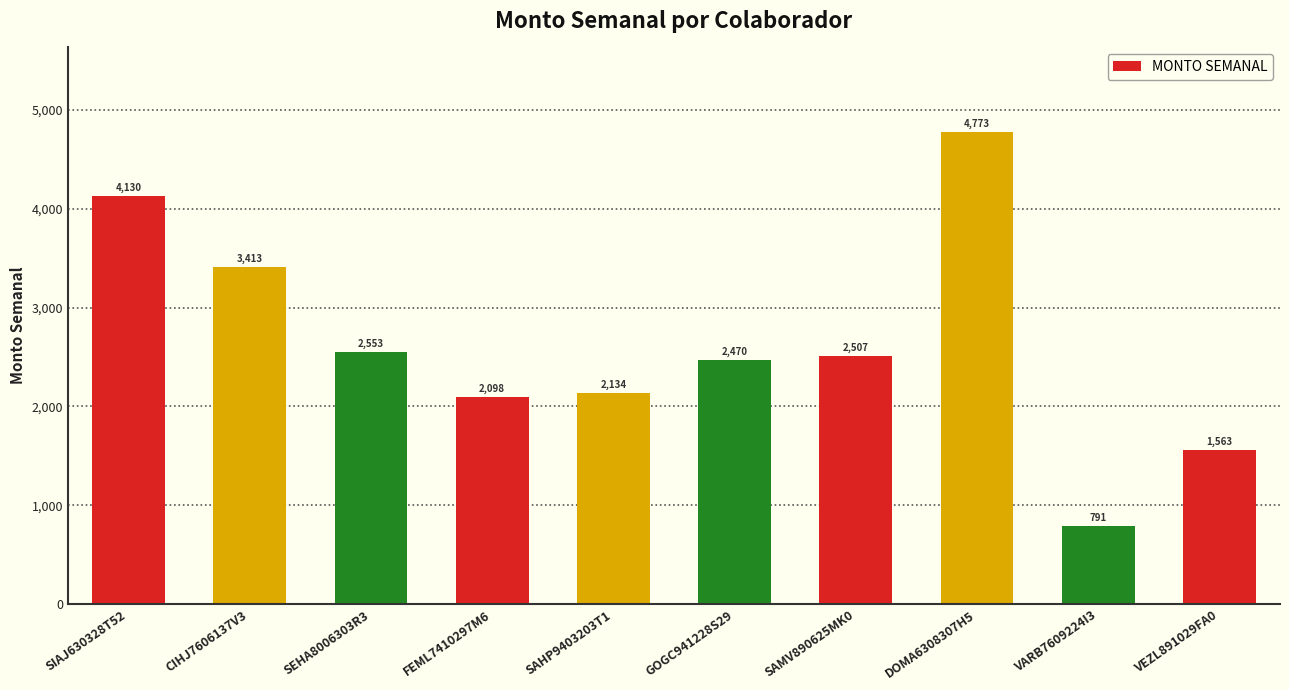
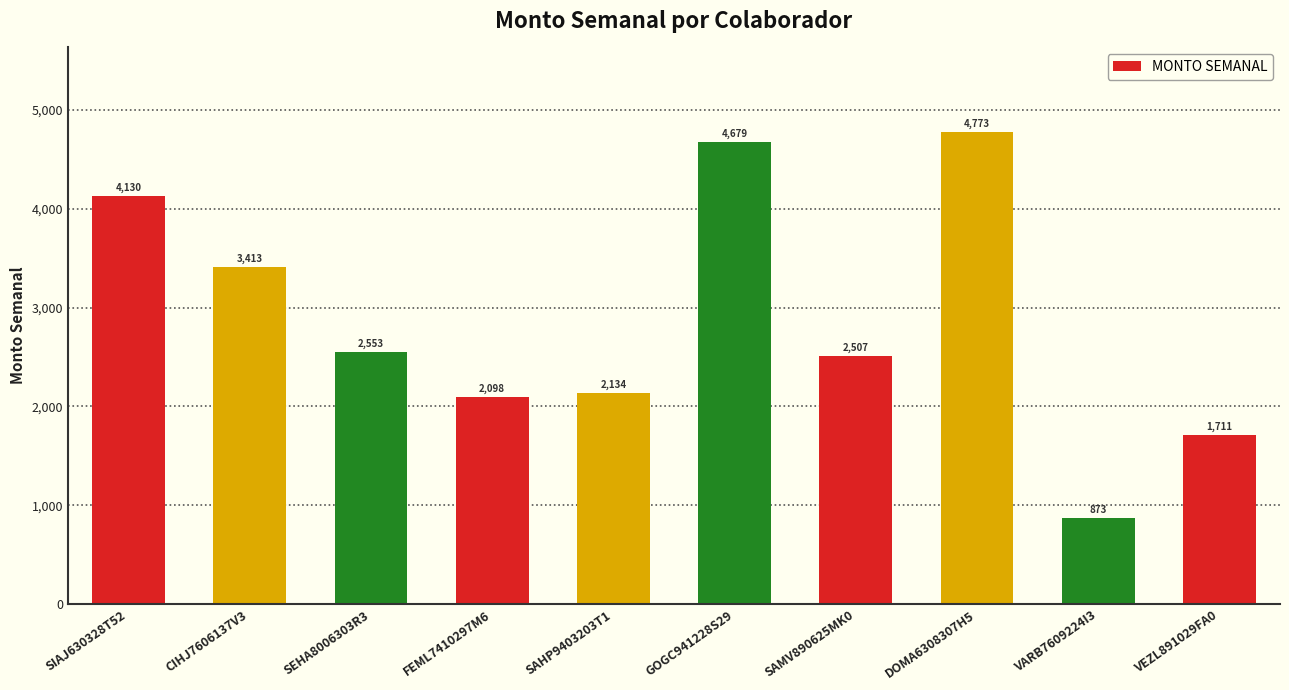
GOGC941228S29: 2,470 -> 4,679
VARB7609224I3: 791 -> 873
VEZL891029FA0: 1,563 -> 1,711
